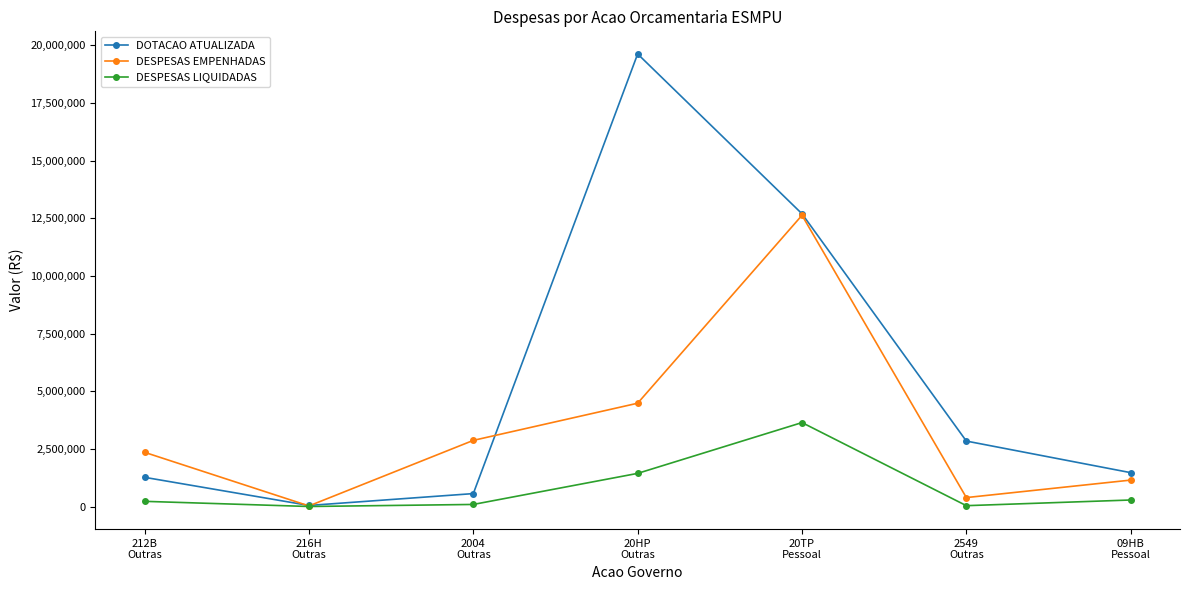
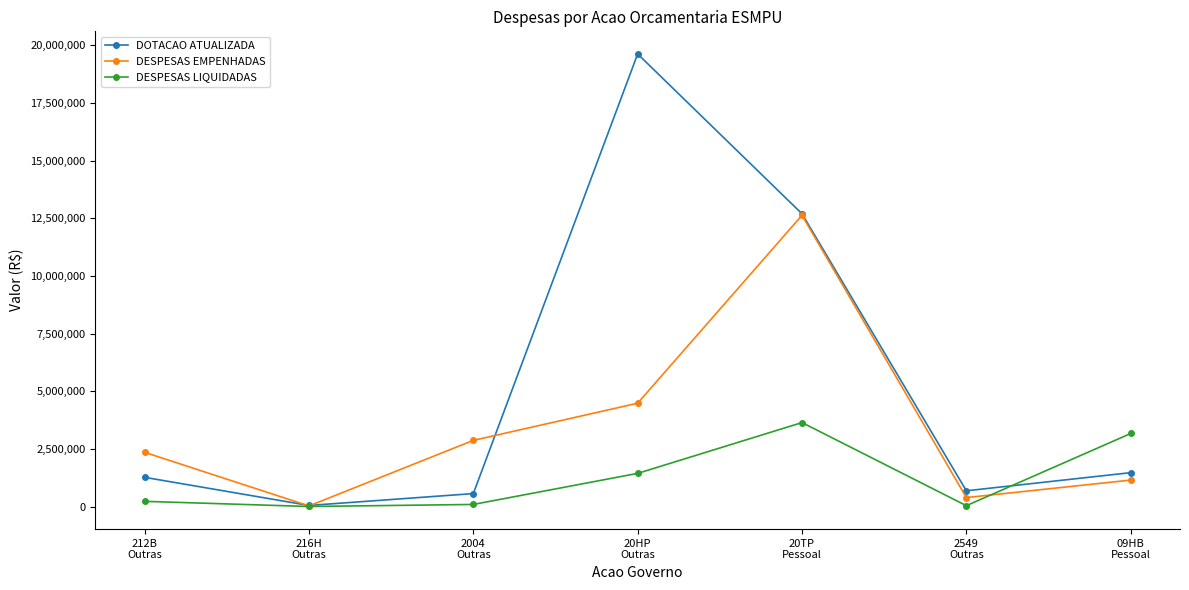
DOTACAO ATUALIZADA, 2549 Outras: 2,800,000 -> 700,000
DESPESAS LIQUIDADAS, 09HB Pessoal: 300,000 -> 3,200,000
